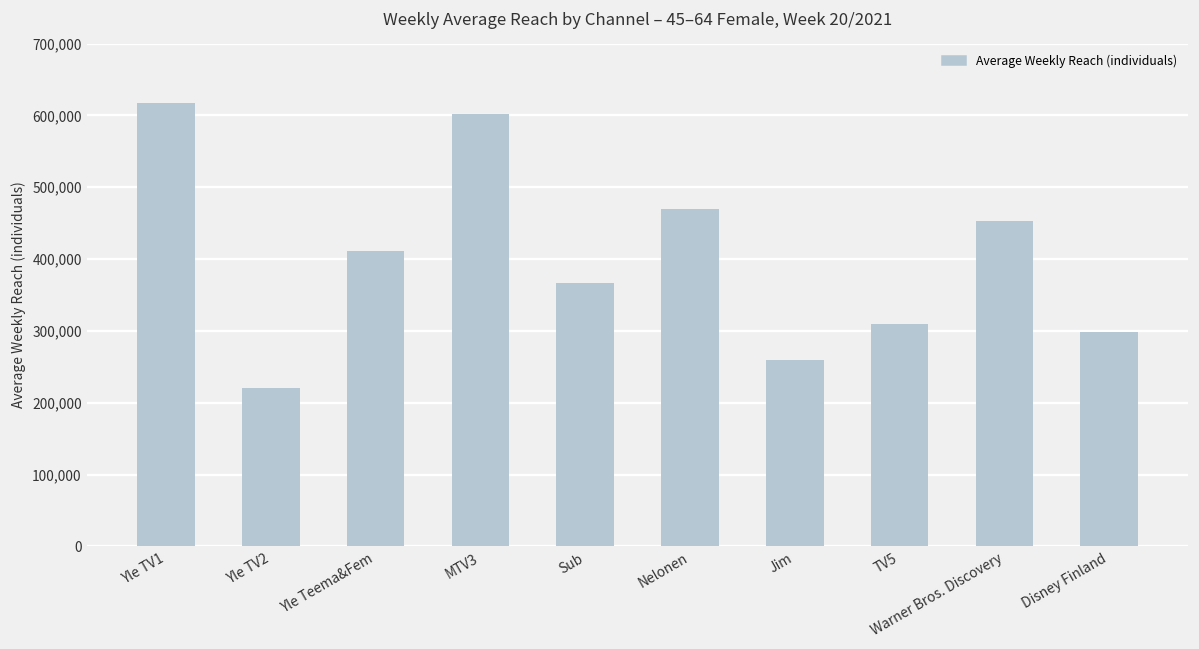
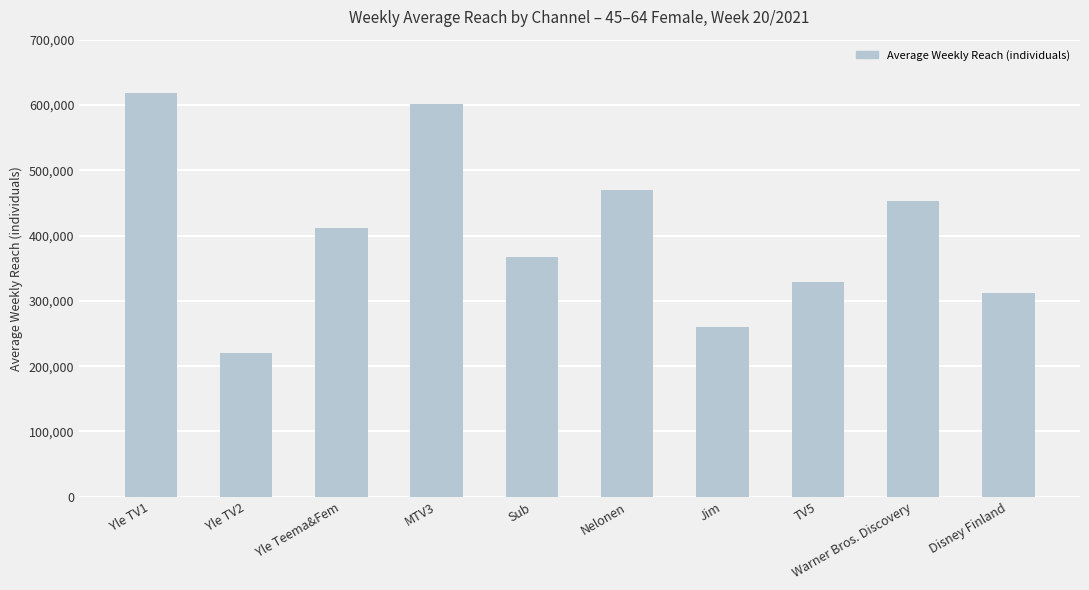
TV5: 310,000 -> 330,000
Disney Finland: 300,000 -> 310,000
